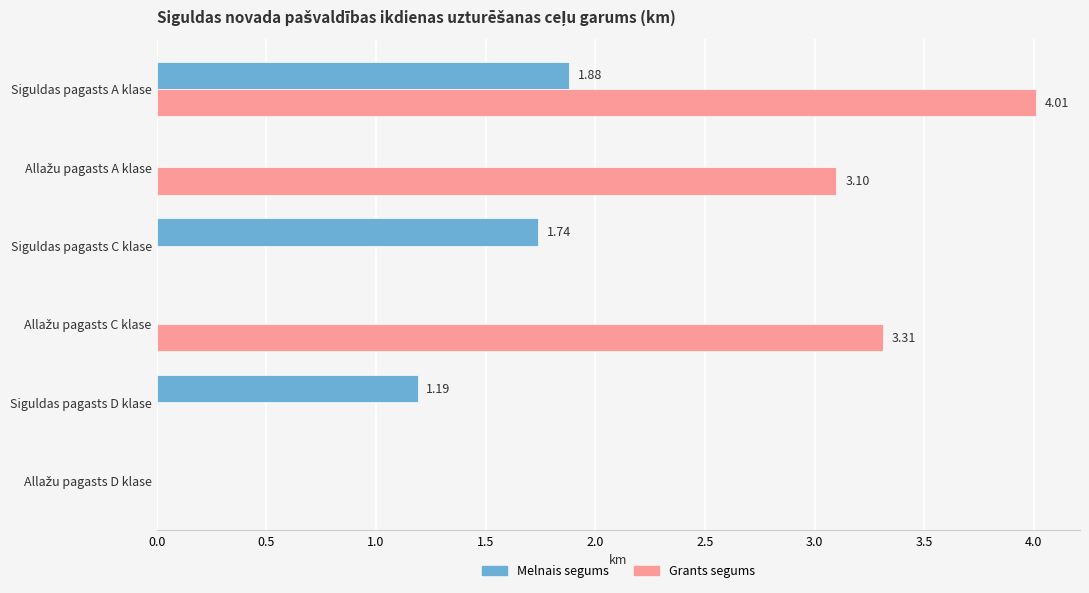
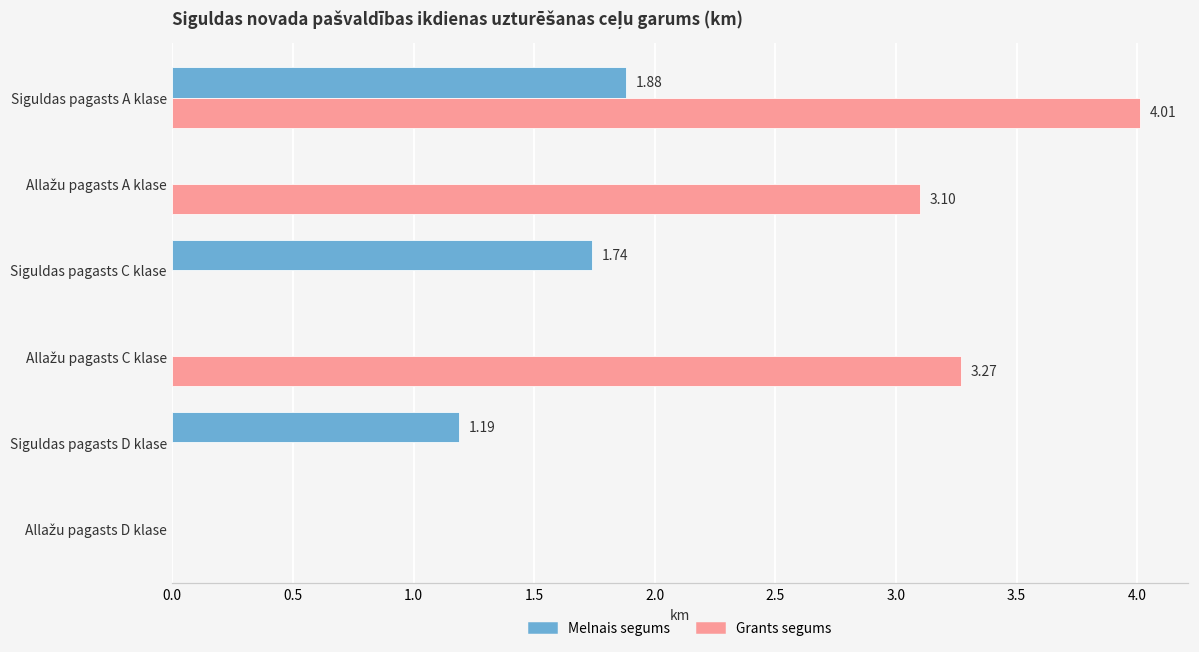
Grants segums, Allažu pagasts C klase: 3.31 -> 3.27
